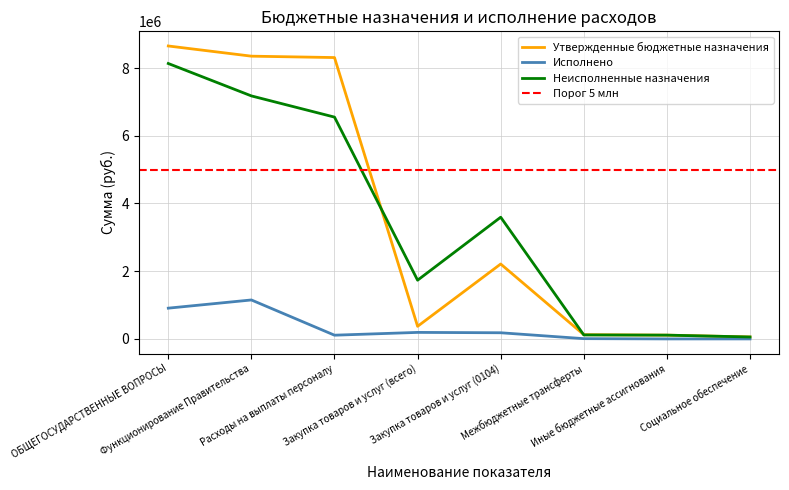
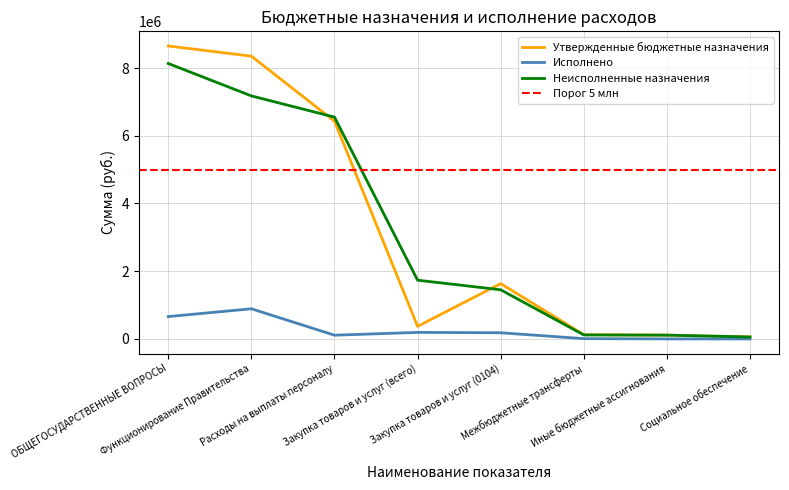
Исполнено, ОБЩЕГОСУДАРСТВЕННЫЕ ВОПРОСЫ: 900000 -> 700000
Исполнено, Функционирование Правительства: 1200000 -> 900000
Утвержденные бюджетные назначения, Расходы на выплаты персоналу: 8300000 -> 6400000
Утвержденные бюджетные назначения, Закупка товаров и услуг (0104): 2200000 -> 1600000
Неисполненные назначения, Закупка товаров и услуг (0104): 3600000 -> 1500000
